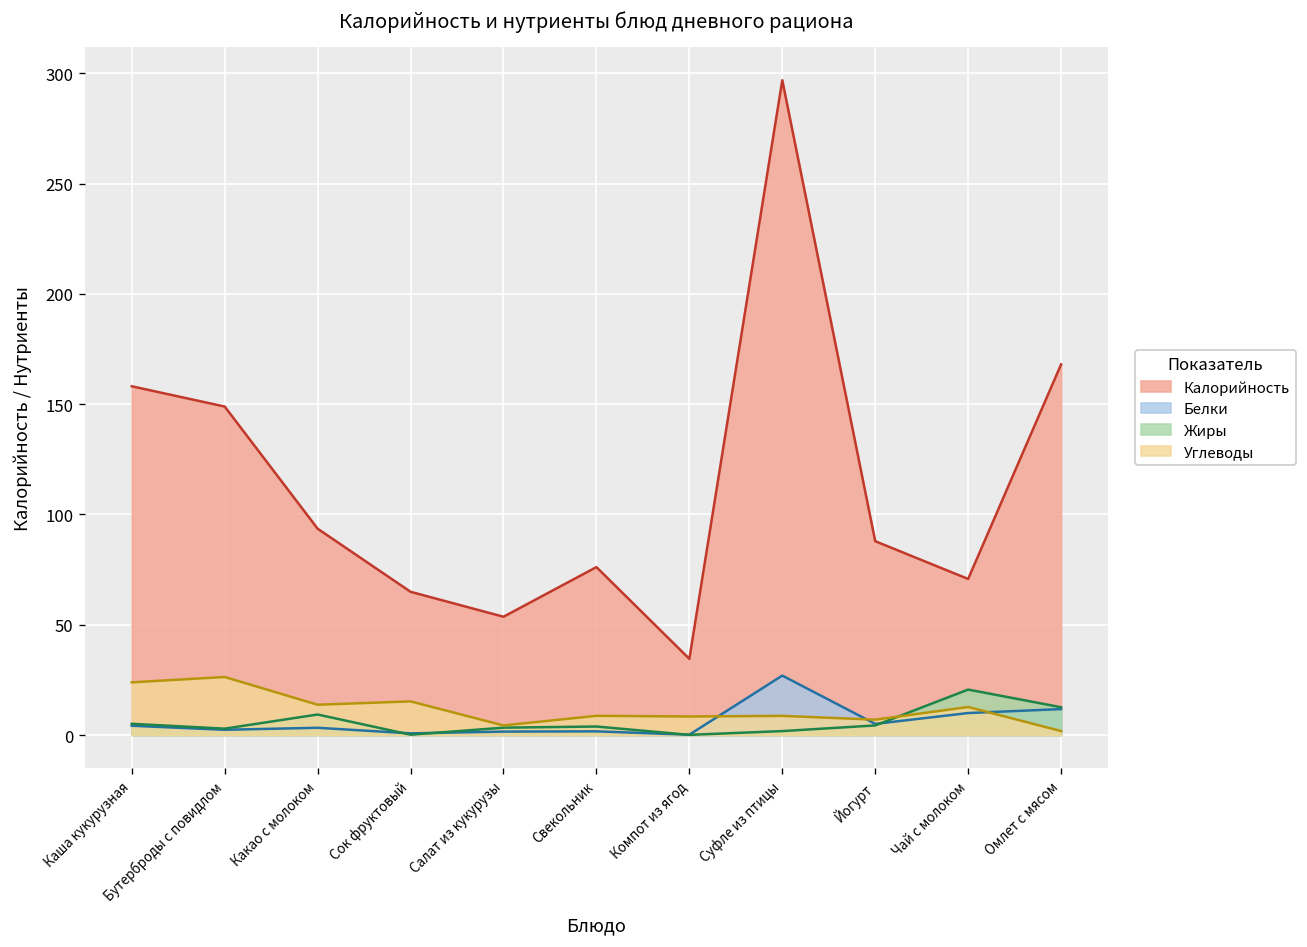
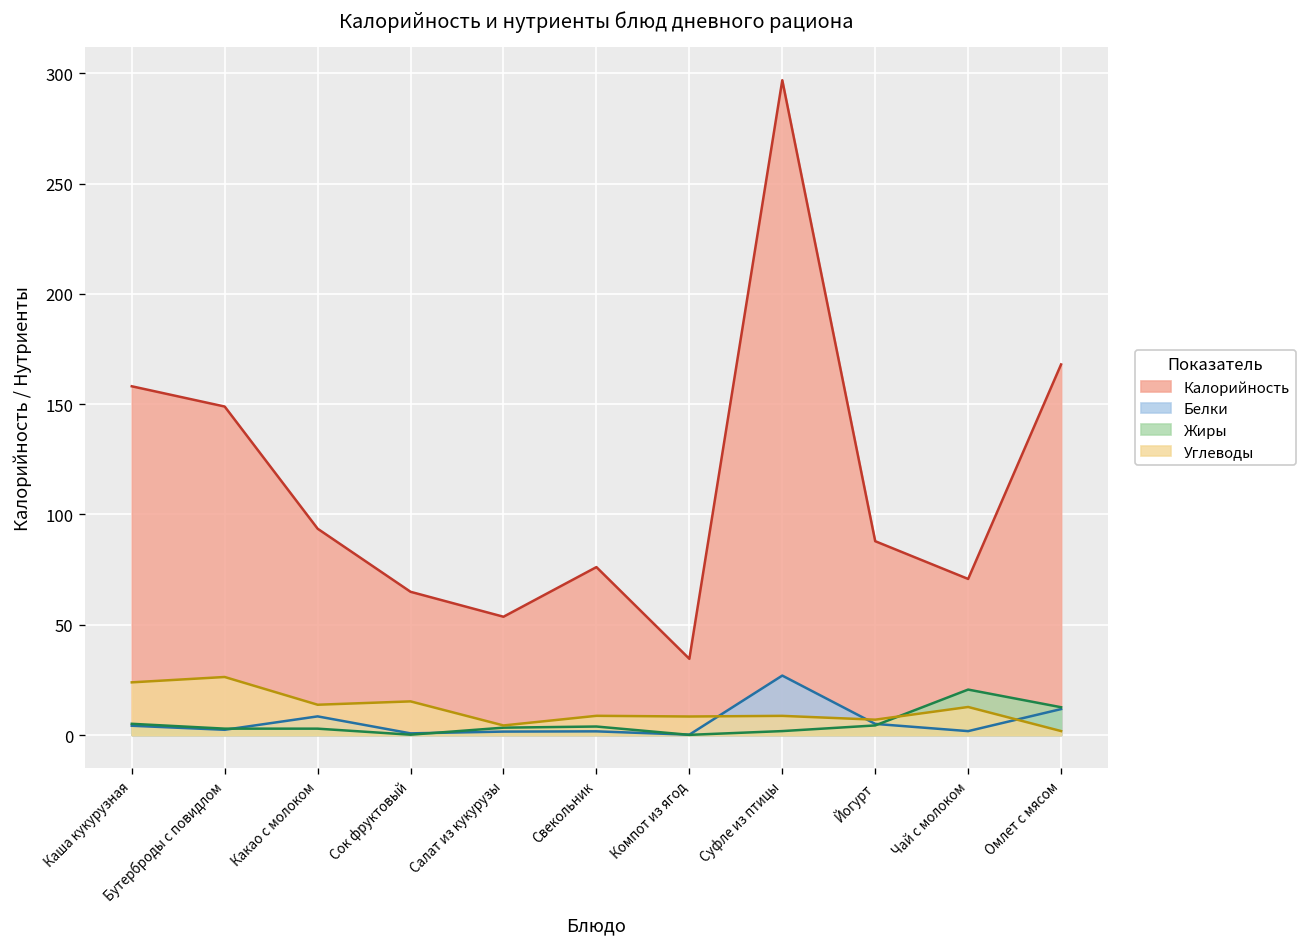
Белки, Какао с молоком: 3 -> 8
Жиры, Какао с молоком: 9 -> 3
Белки, Чай с молоком: 10 -> 2
